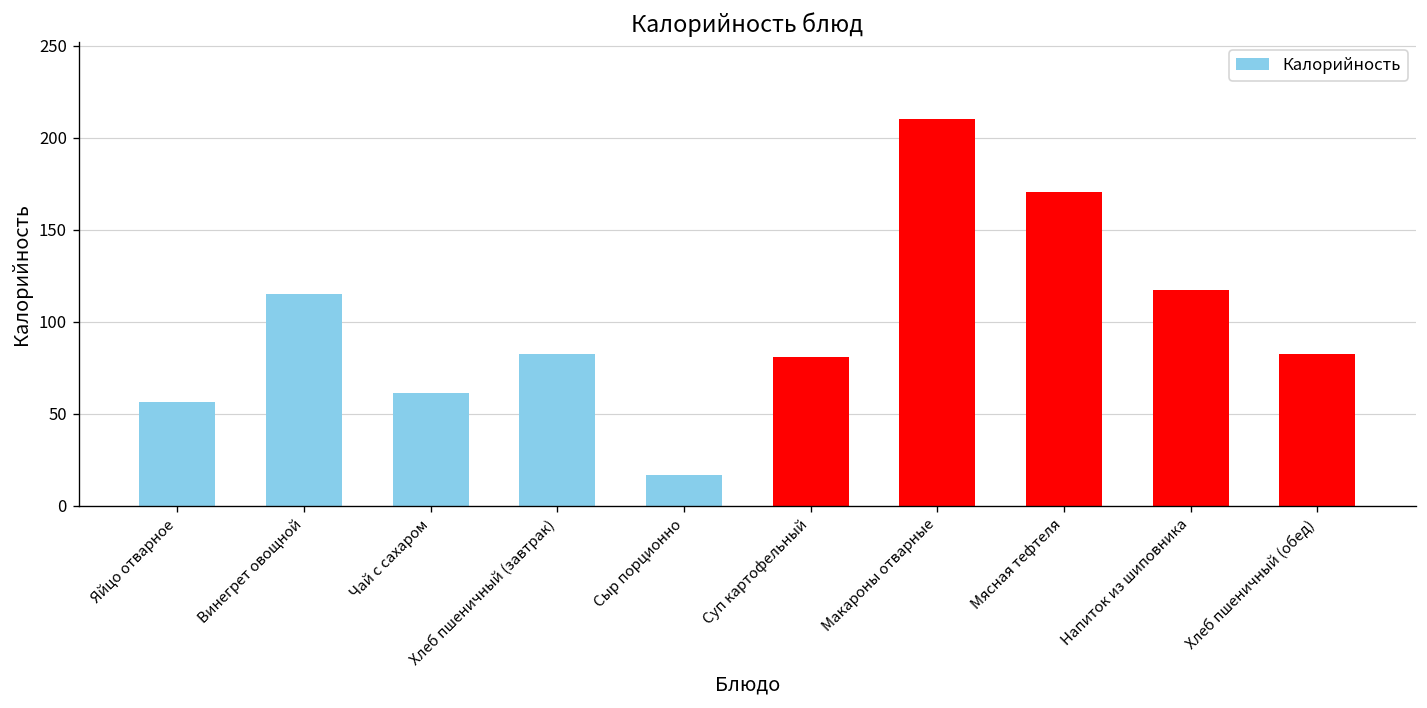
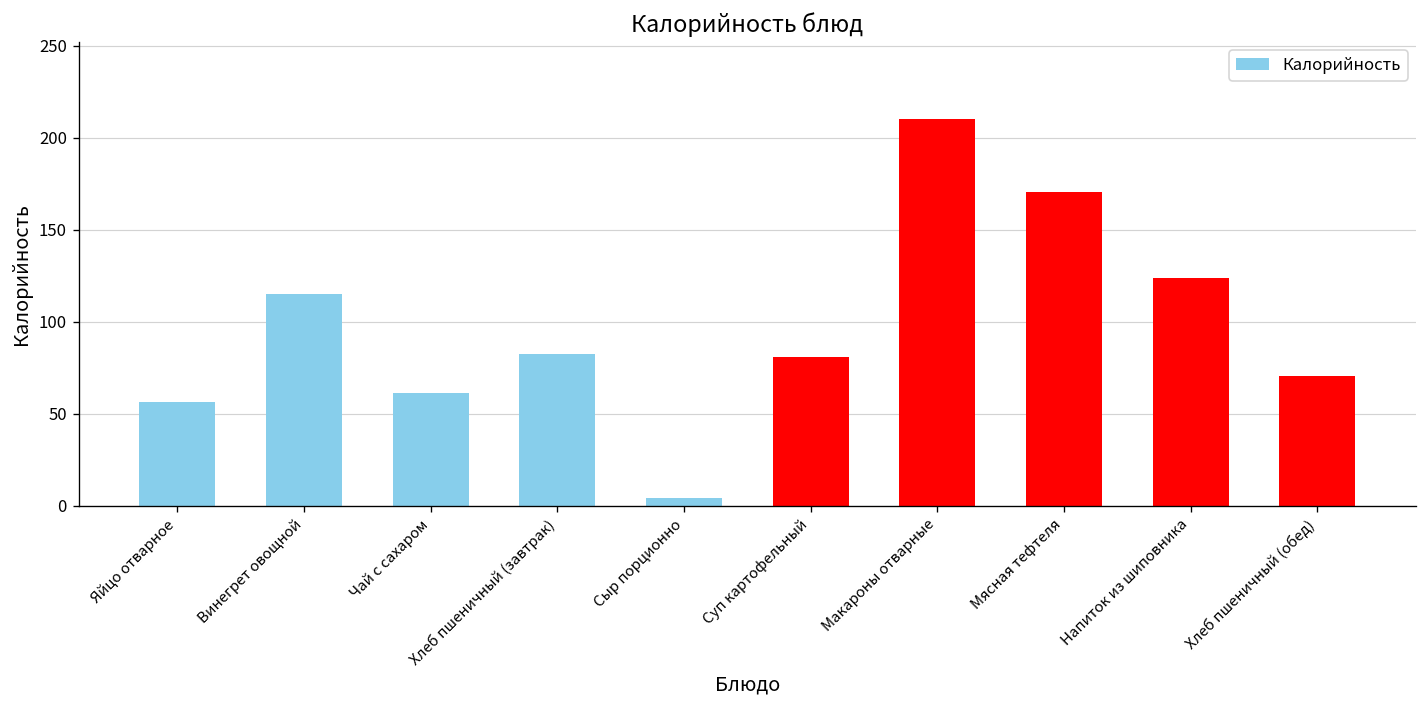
Сыр порционно: 17 -> 4
Напиток из шиповника: 117 -> 124
Хлеб пшеничный (обед): 82 -> 71
